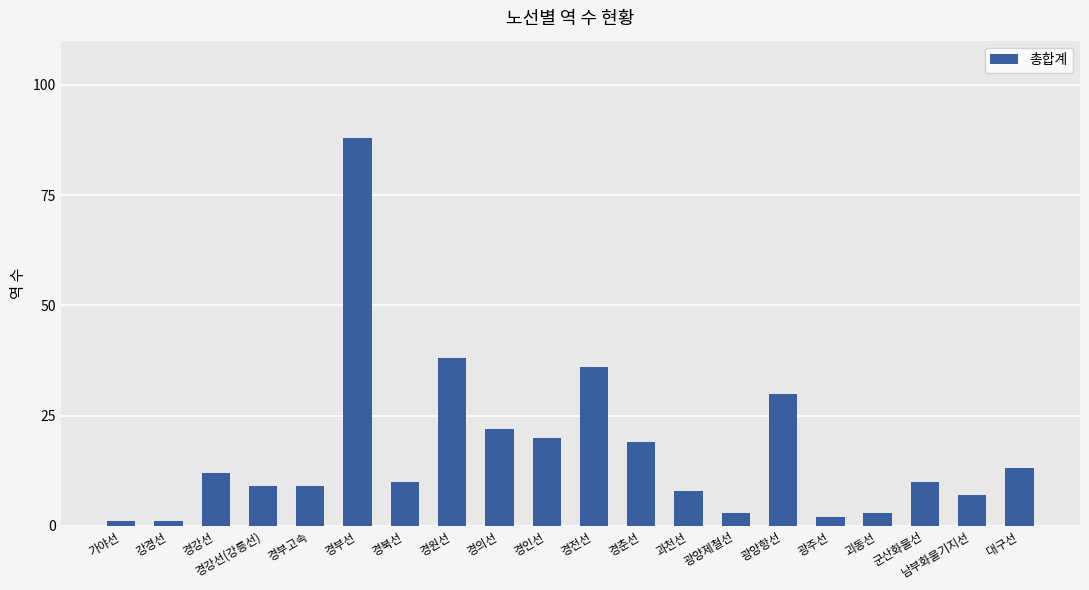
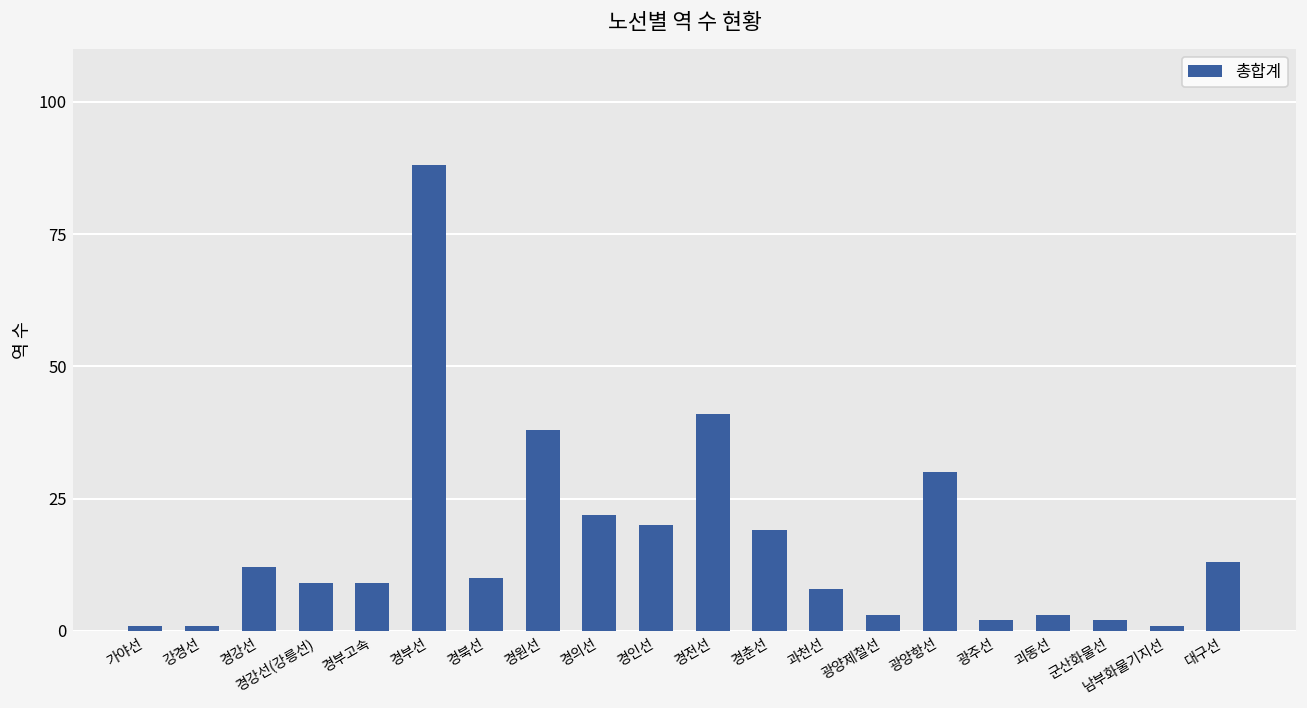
경전선: 36 -> 41
군산화물선: 10 -> 2
남부화물기지선: 7 -> 1
